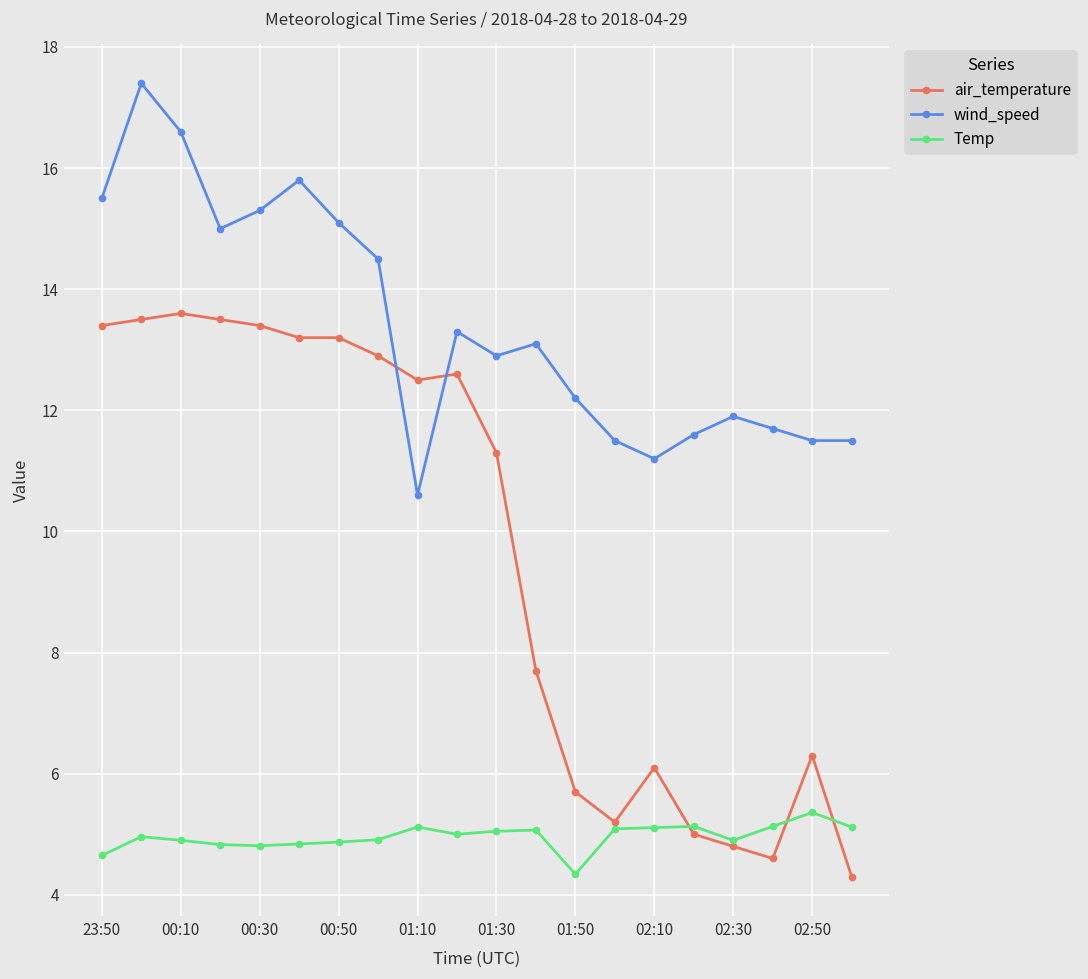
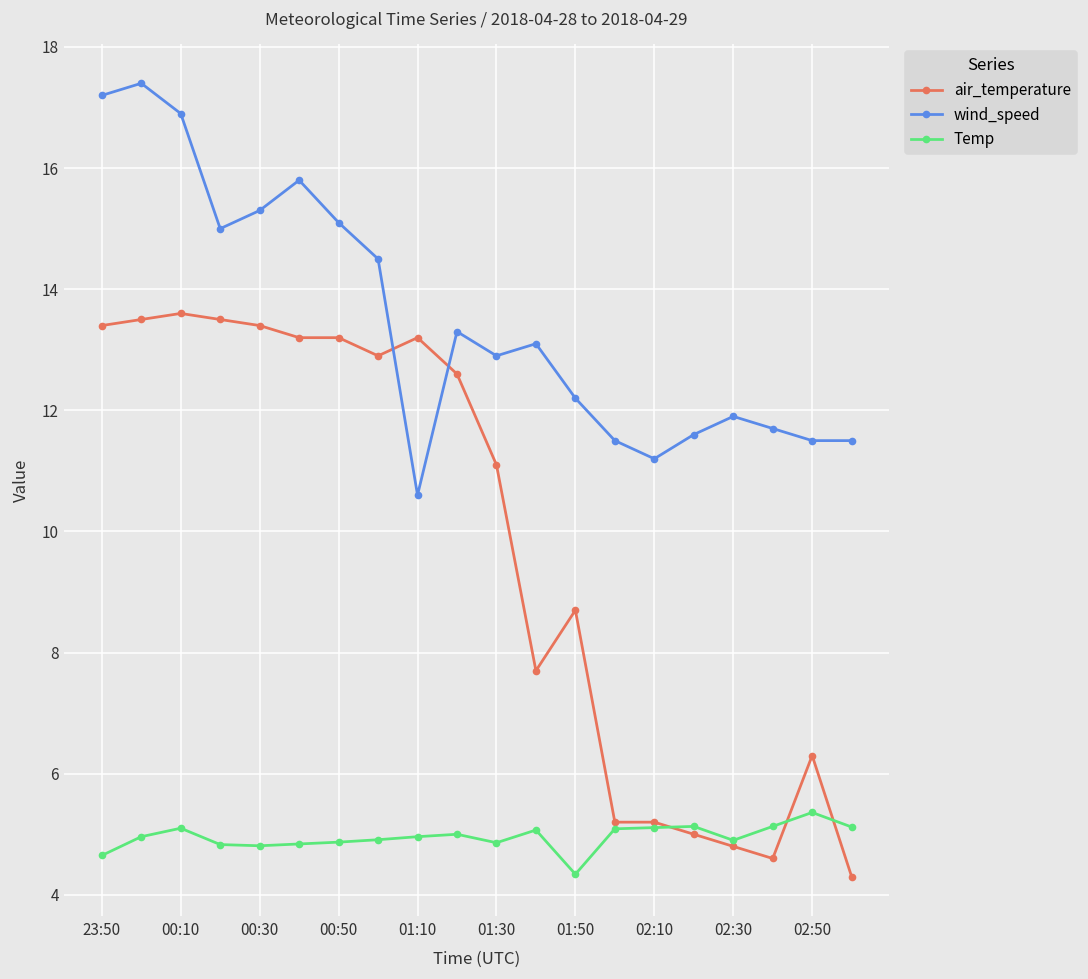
wind_speed, 23:50: 15.5 -> 17.2
wind_speed, 00:10: 16.6 -> 16.9
Temp, 00:10: 4.9 -> 5.1
air_temperature, 01:10: 12.5 -> 13.2
Temp, 01:10: 5.1 -> 5.0
air_temperature, 01:30: 11.3 -> 11.1
Temp, 01:30: 5.1 -> 4.9
air_temperature, 01:50: 5.7 -> 8.7
air_temperature, 02:10: 6.1 -> 5.2
